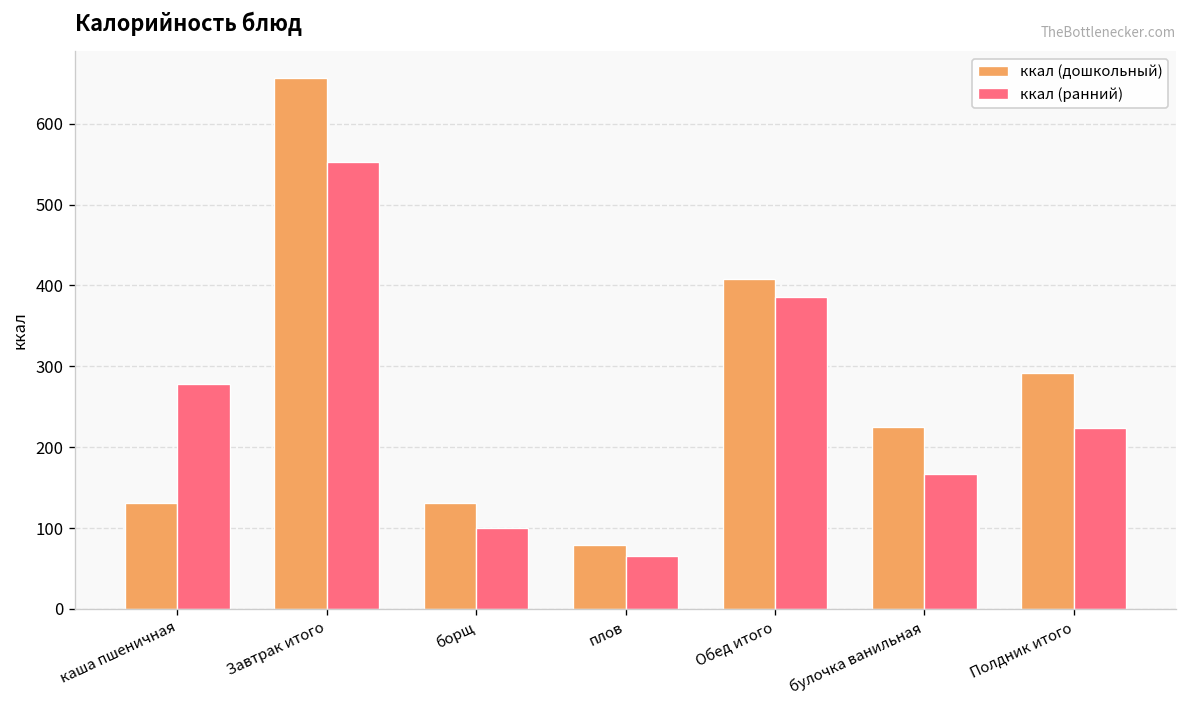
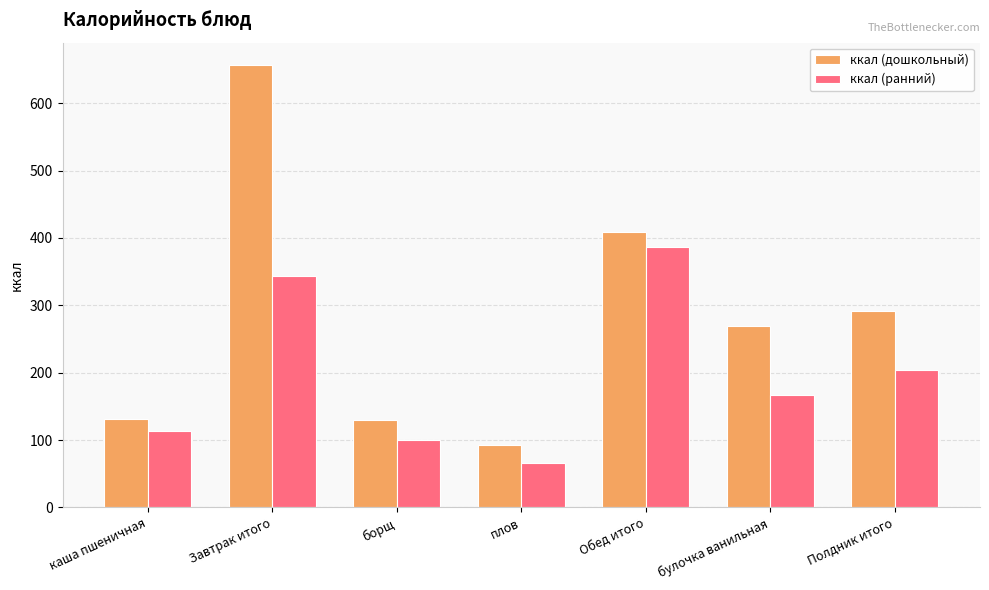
ккал (ранний), каша пшеничная: 280 -> 110
ккал (ранний), Завтрак итого: 550 -> 340
ккал (дошкольный), плов: 80 -> 90
ккал (дошкольный), булочка ванильная: 220 -> 270
ккал (ранний), Полдник итого: 220 -> 200
